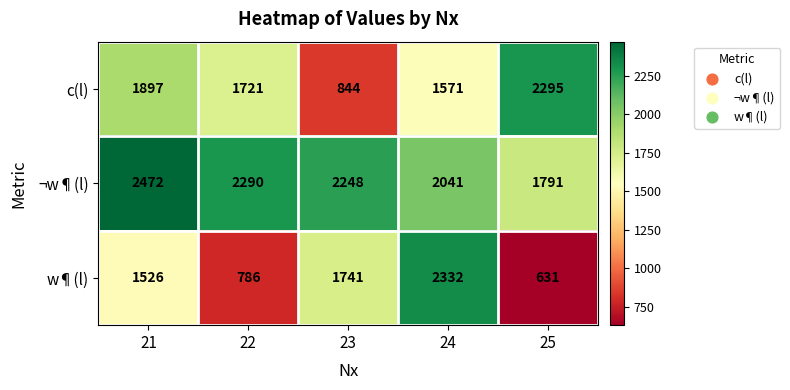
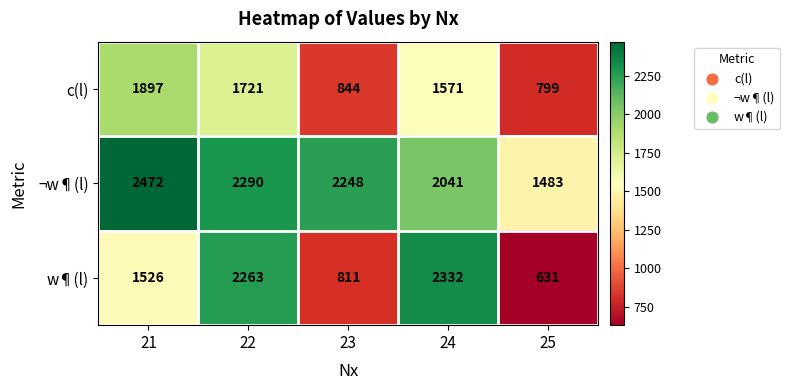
c(l), 25: 2295 -> 799
¬w¶(l), 25: 1791 -> 1483
w¶(l), 22: 786 -> 2263
w¶(l), 23: 1741 -> 811
